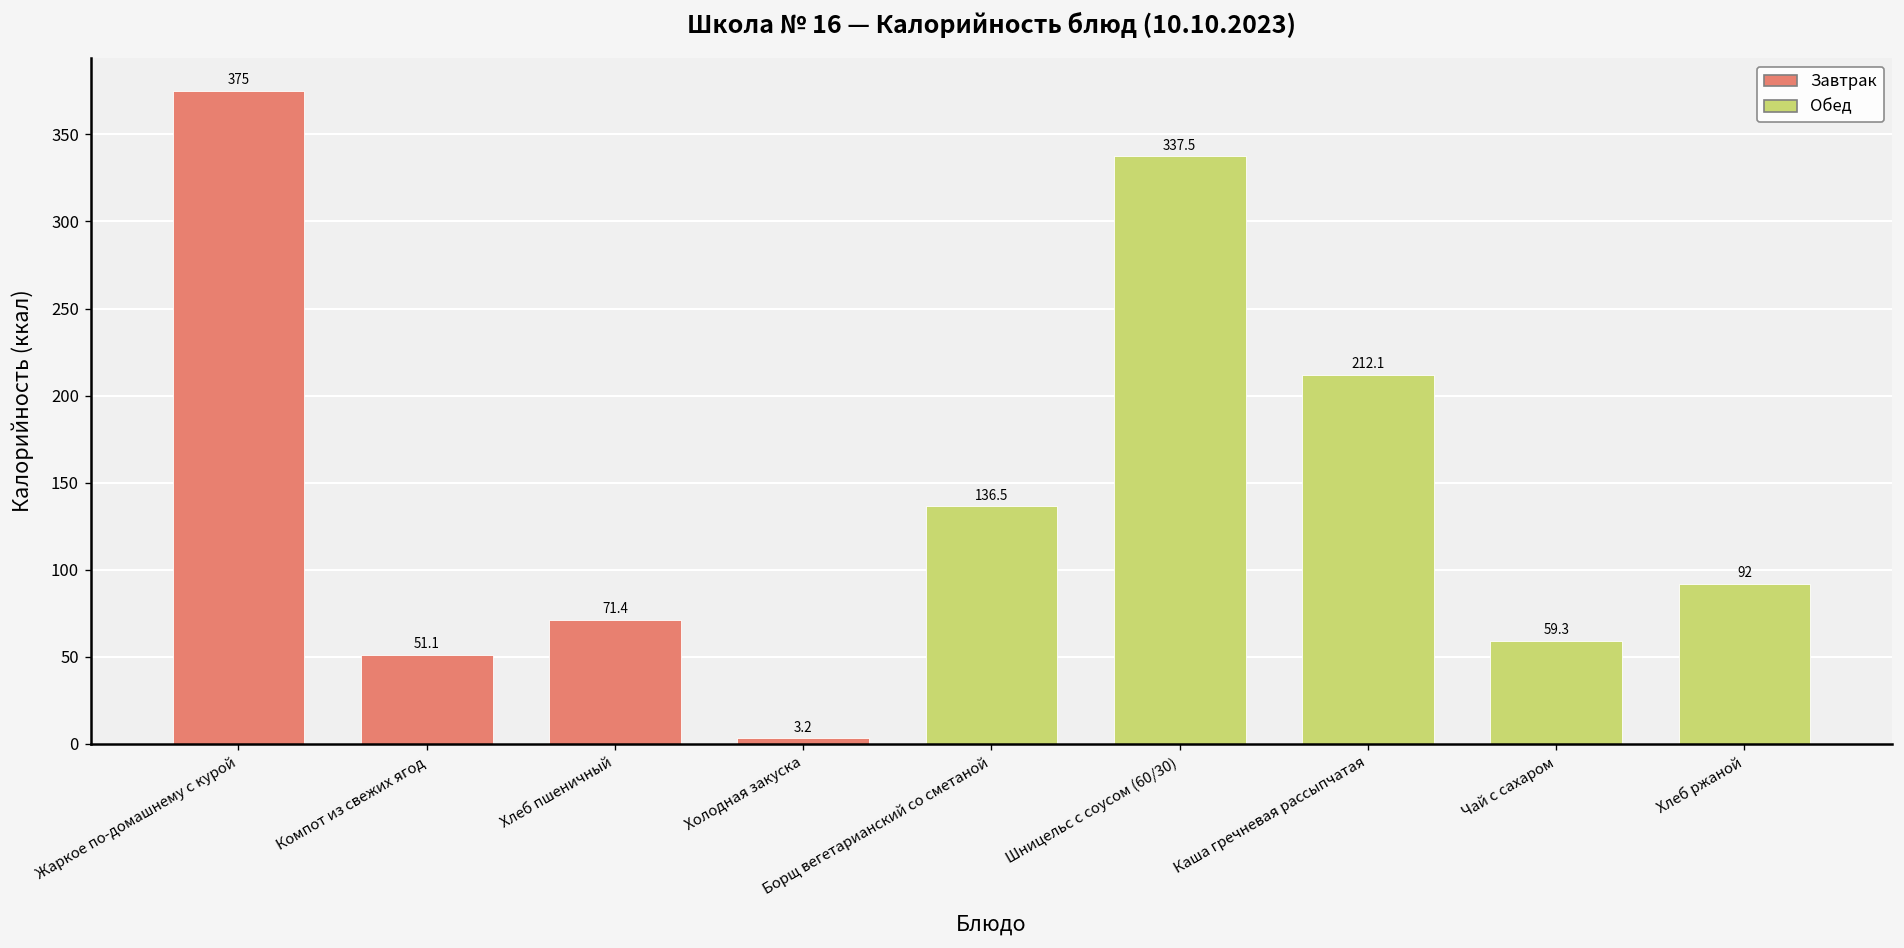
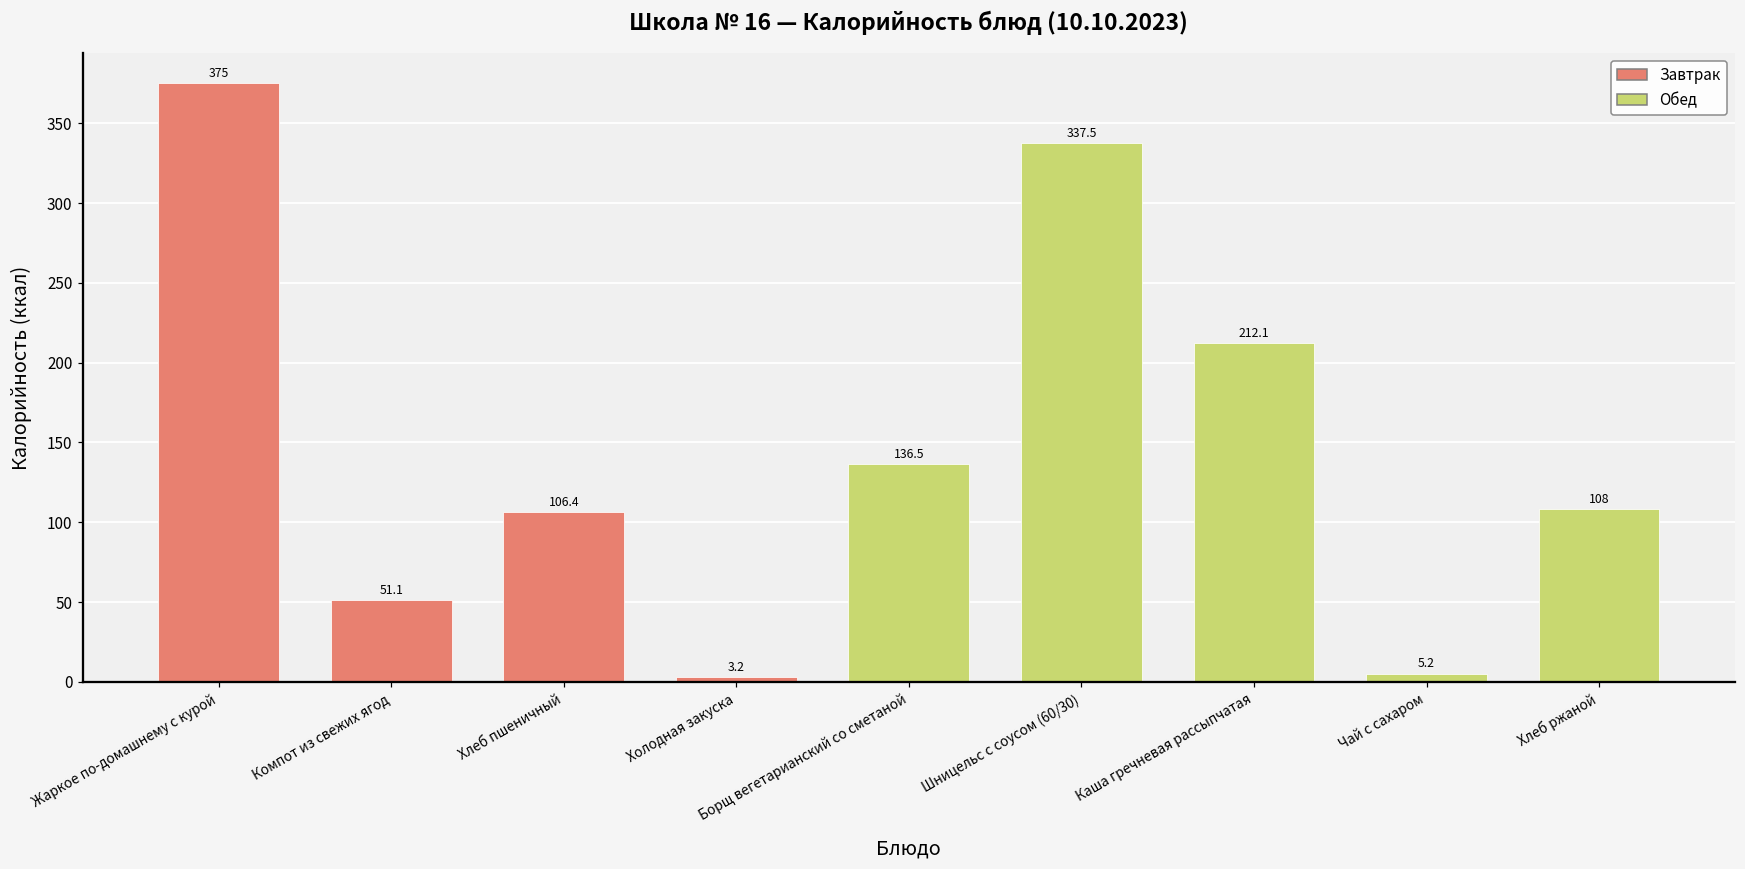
Хлеб пшеничный: 71.4 -> 106.4
Чай с сахаром: 59.3 -> 5.2
Хлеб ржаной: 92 -> 108
